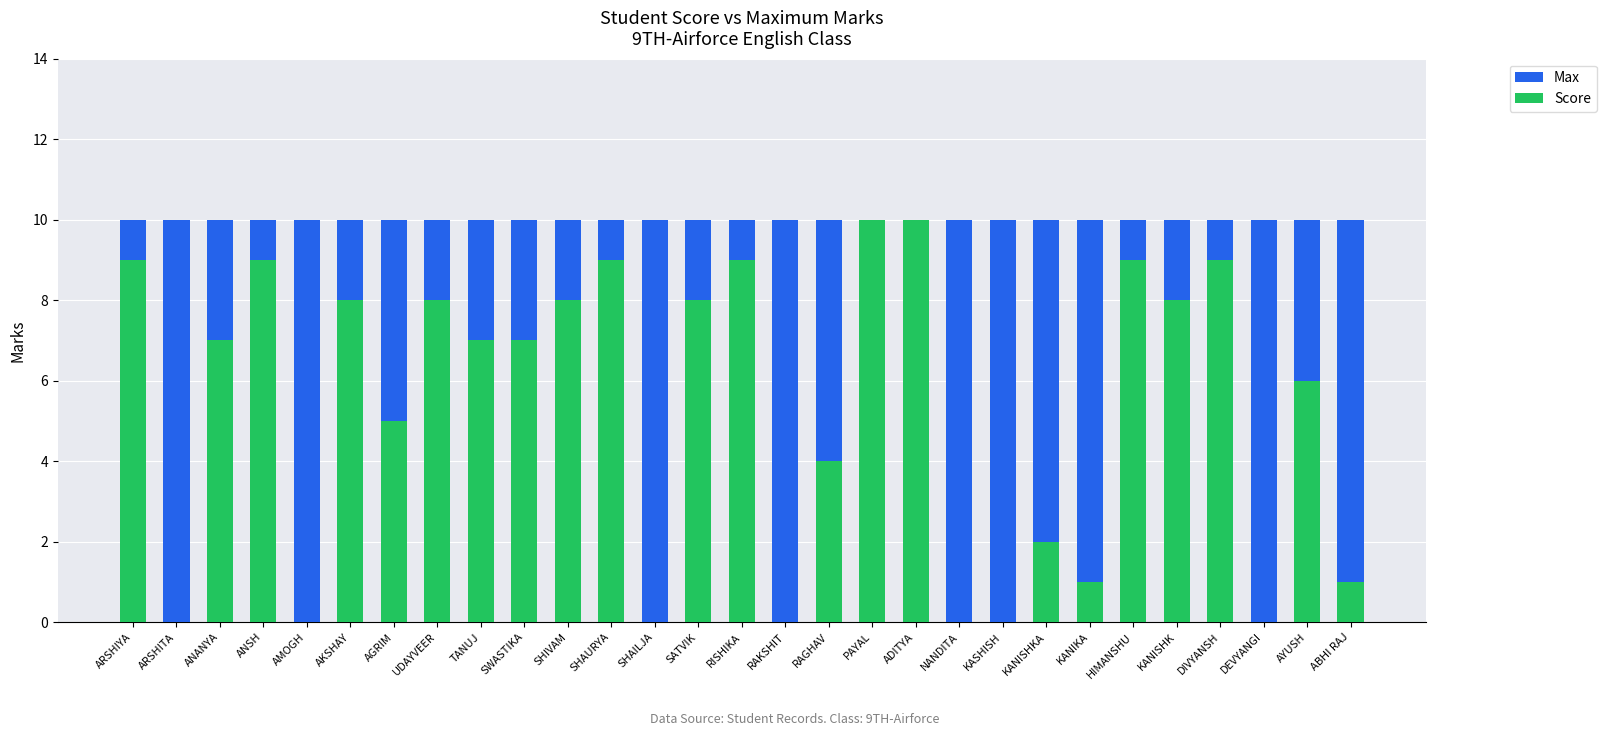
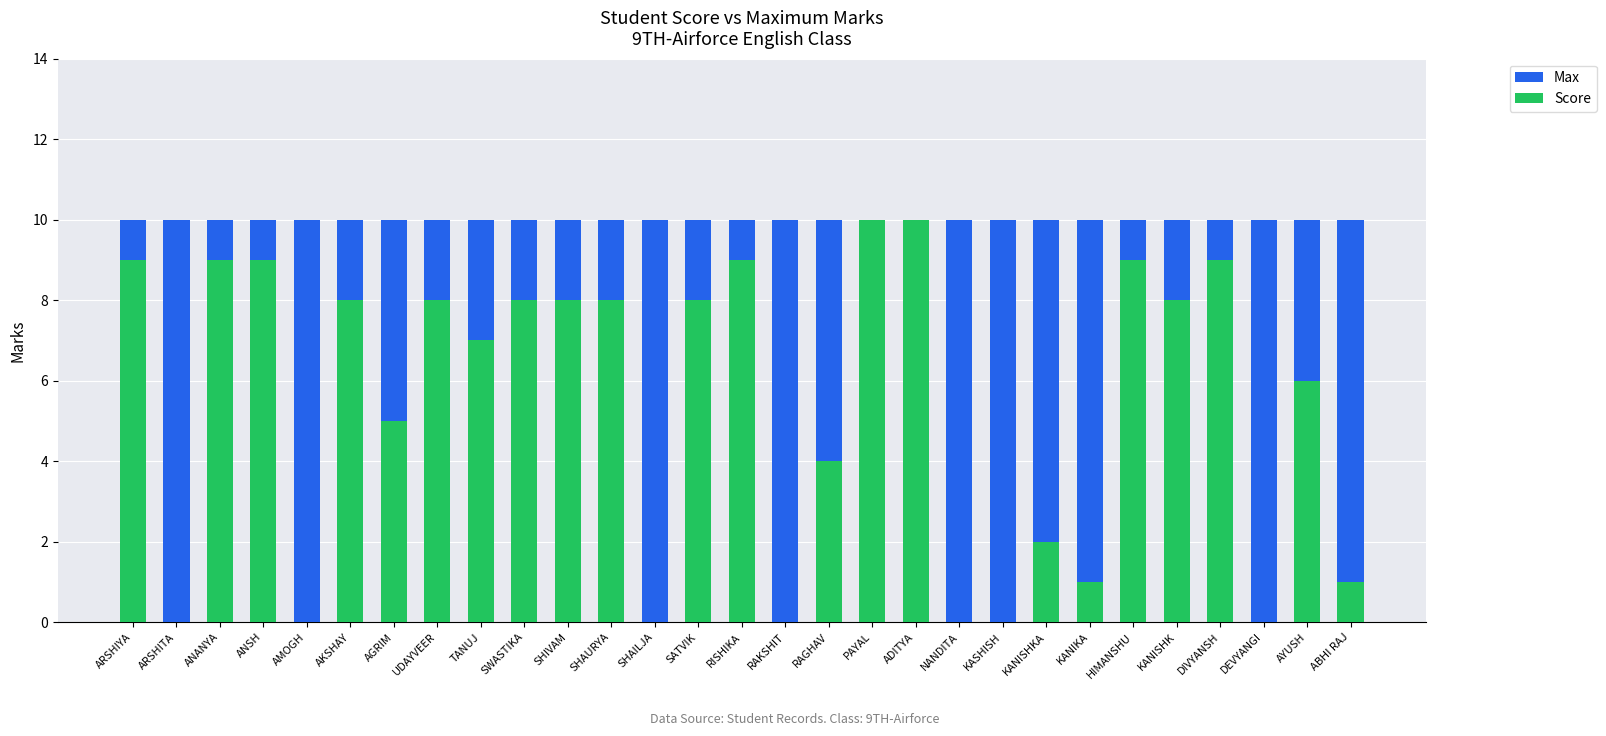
Score, ANANYA: 7 -> 9
Score, SWASTIKA: 7 -> 8
Score, SHAURYA: 9 -> 8
